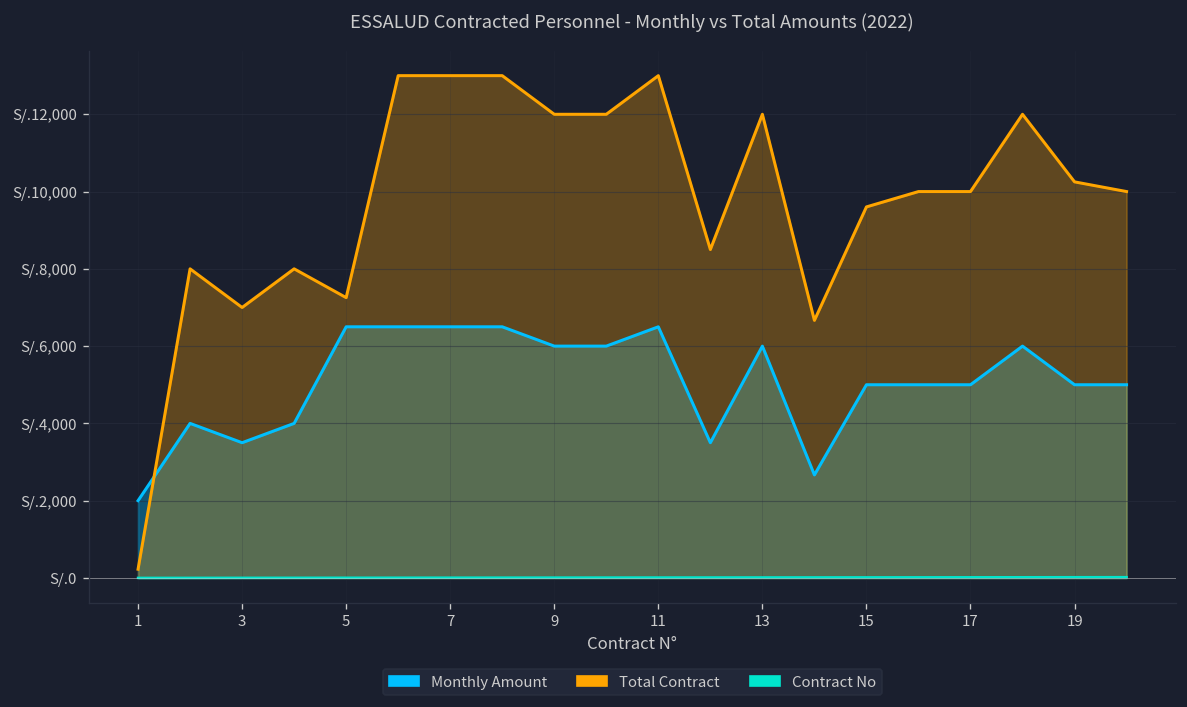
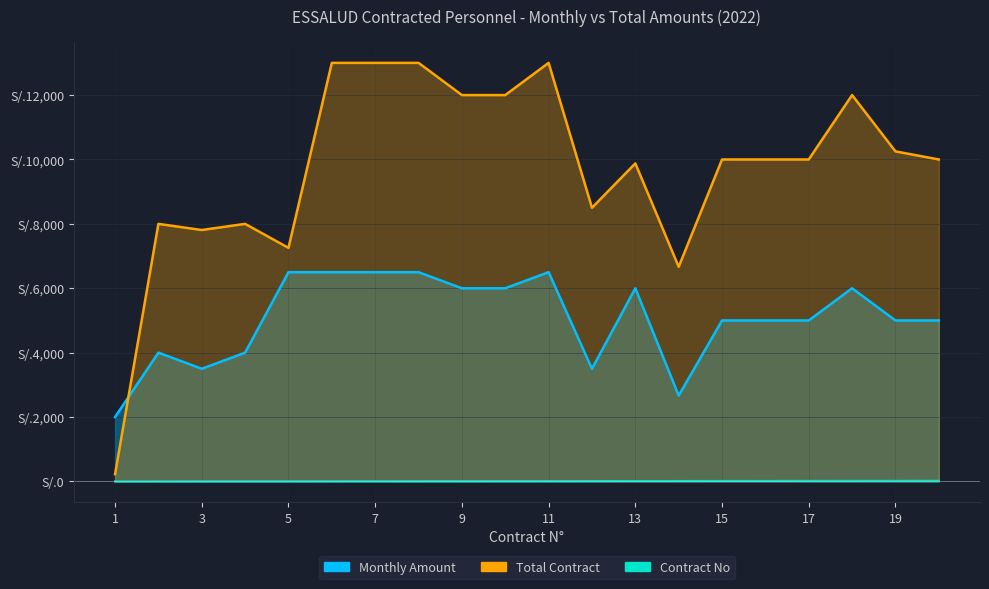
Total Contract, 3: S/.7,000 -> S/.7,800
Total Contract, 13: S/.12,000 -> S/.9,900
Total Contract, 15: S/.9,600 -> S/.10,000
